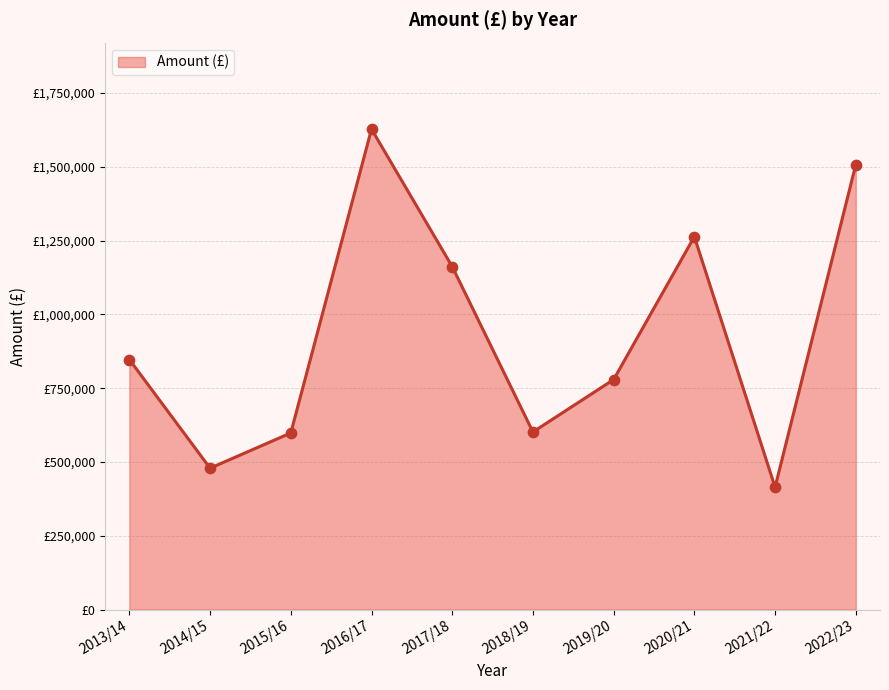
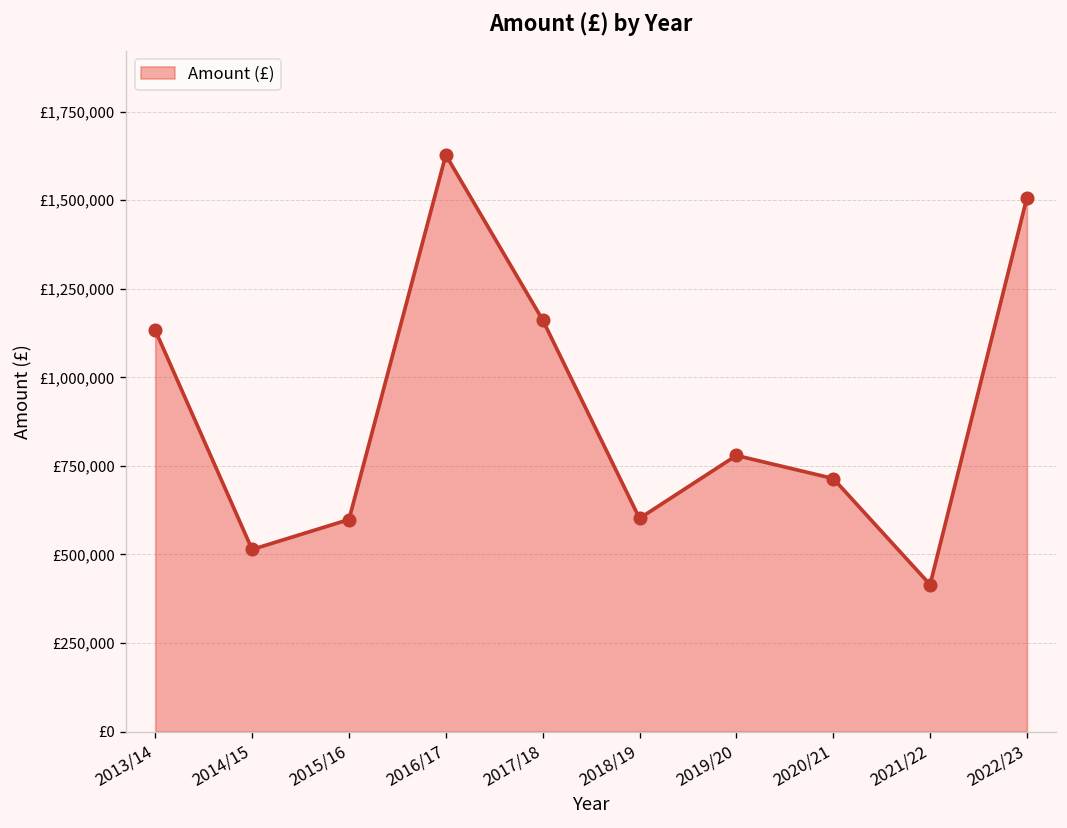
2013/14: £850,000 -> £1,130,000
2014/15: £480,000 -> £510,000
2020/21: £1,260,000 -> £710,000
